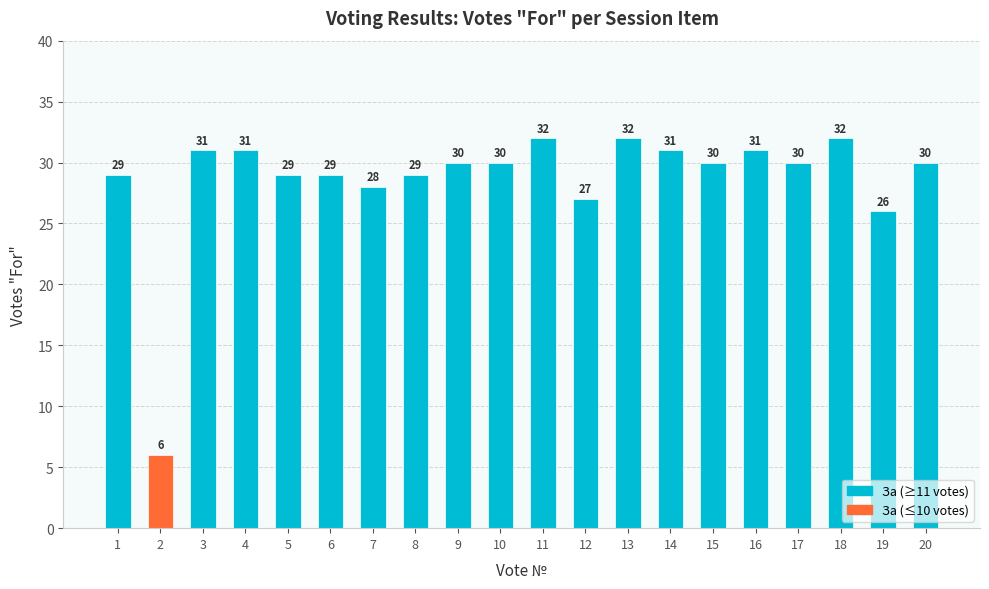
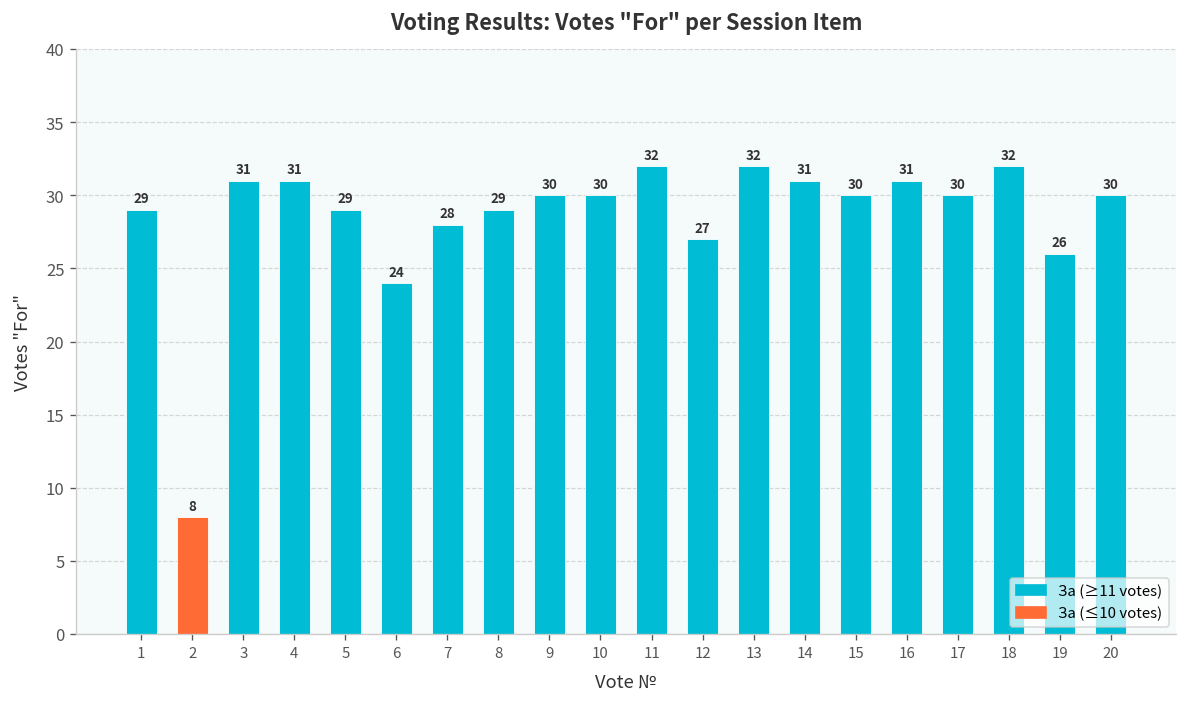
2: 6 -> 8
6: 29 -> 24
